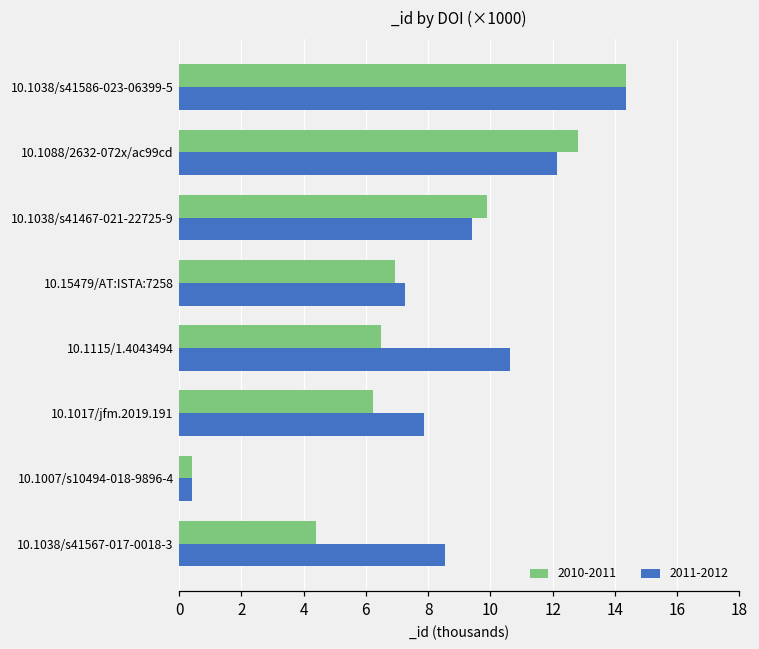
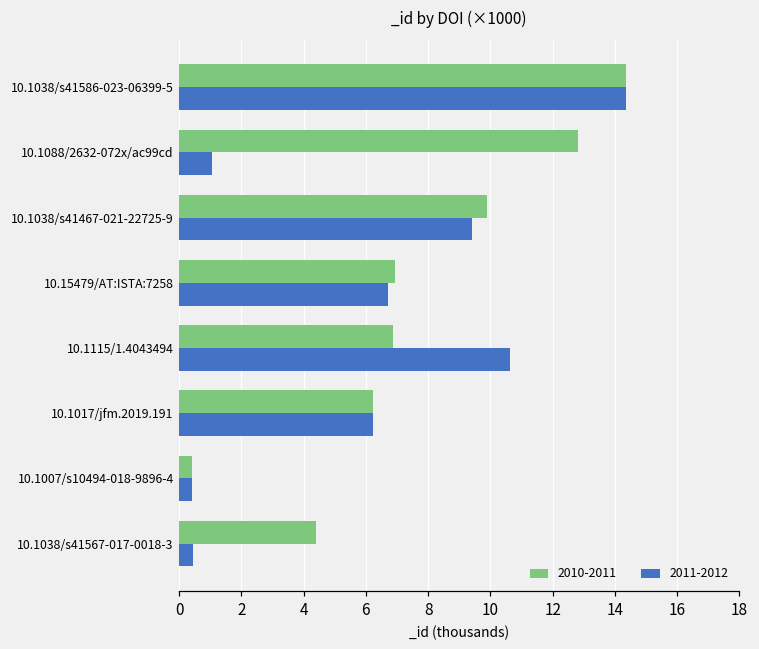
2011-2012, 10.1088/2632-072x/ac99cd: 12.1 -> 1.1
2011-2012, 10.15479/AT:ISTA:7258: 7.3 -> 6.7
2010-2011, 10.1115/1.4043494: 6.5 -> 6.9
2011-2012, 10.1017/jfm.2019.191: 7.9 -> 6.2
2011-2012, 10.1038/s41567-017-0018-3: 8.6 -> 0.5
